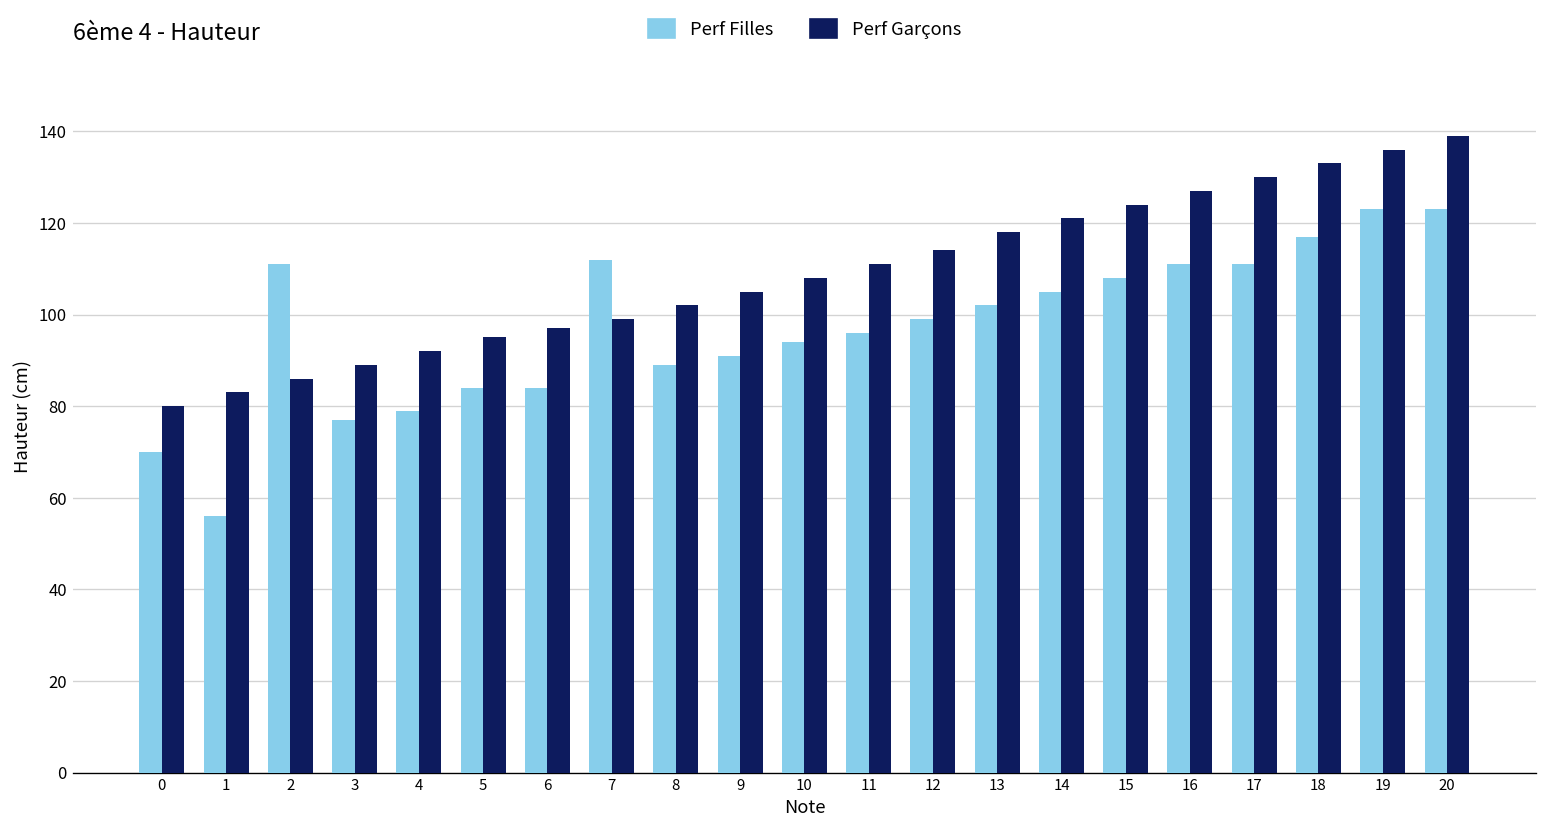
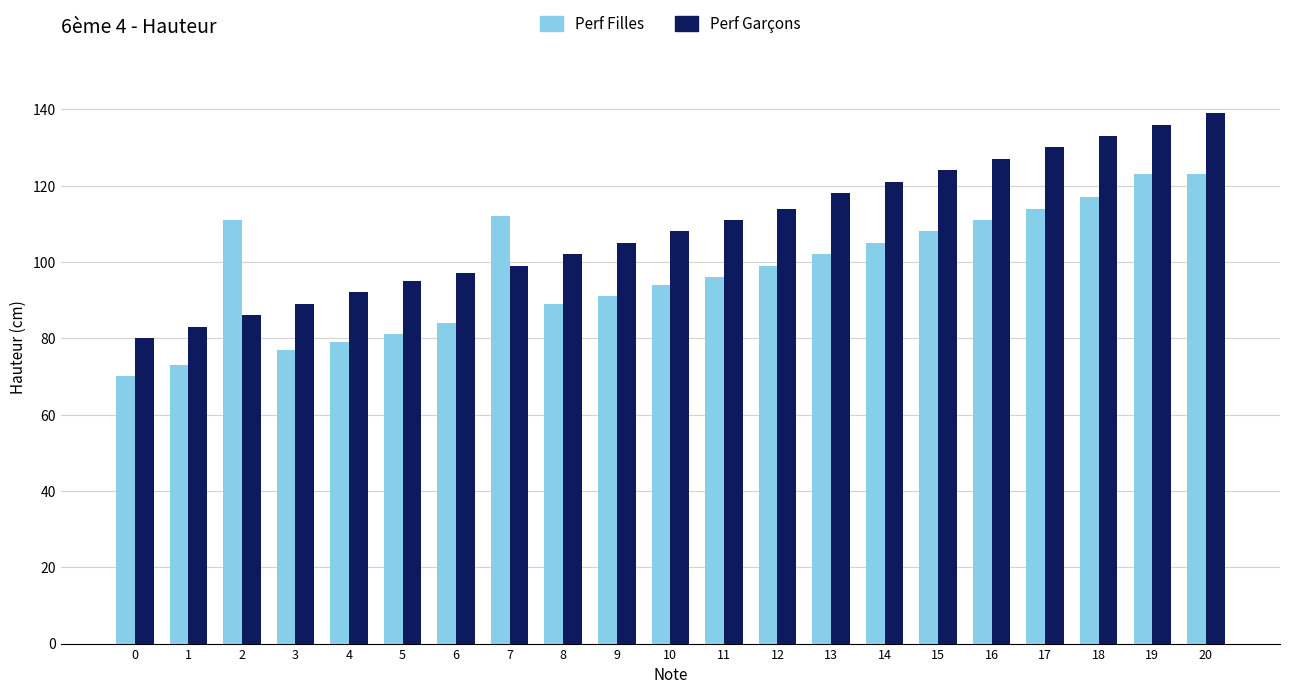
Perf Filles, 1: 56 -> 73
Perf Filles, 5: 84 -> 81
Perf Filles, 17: 111 -> 114
